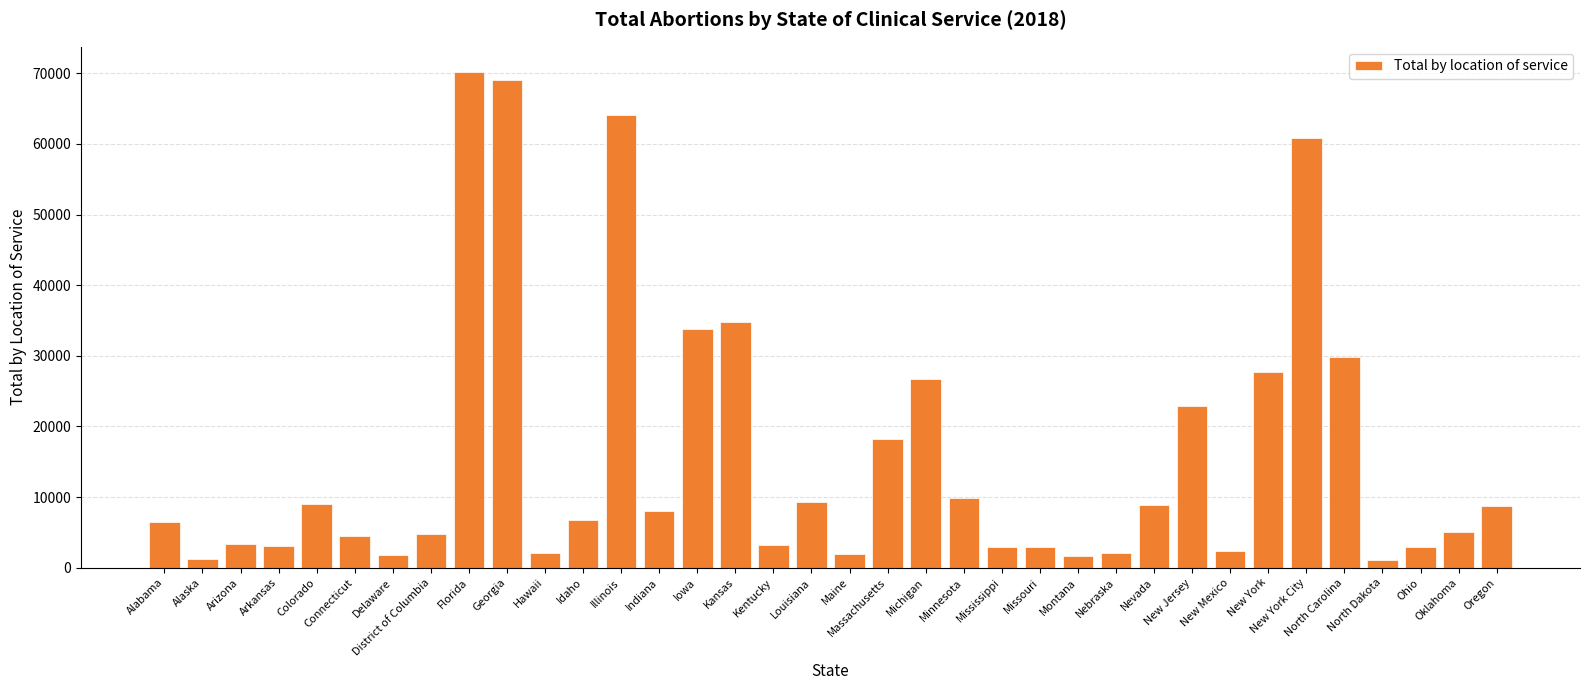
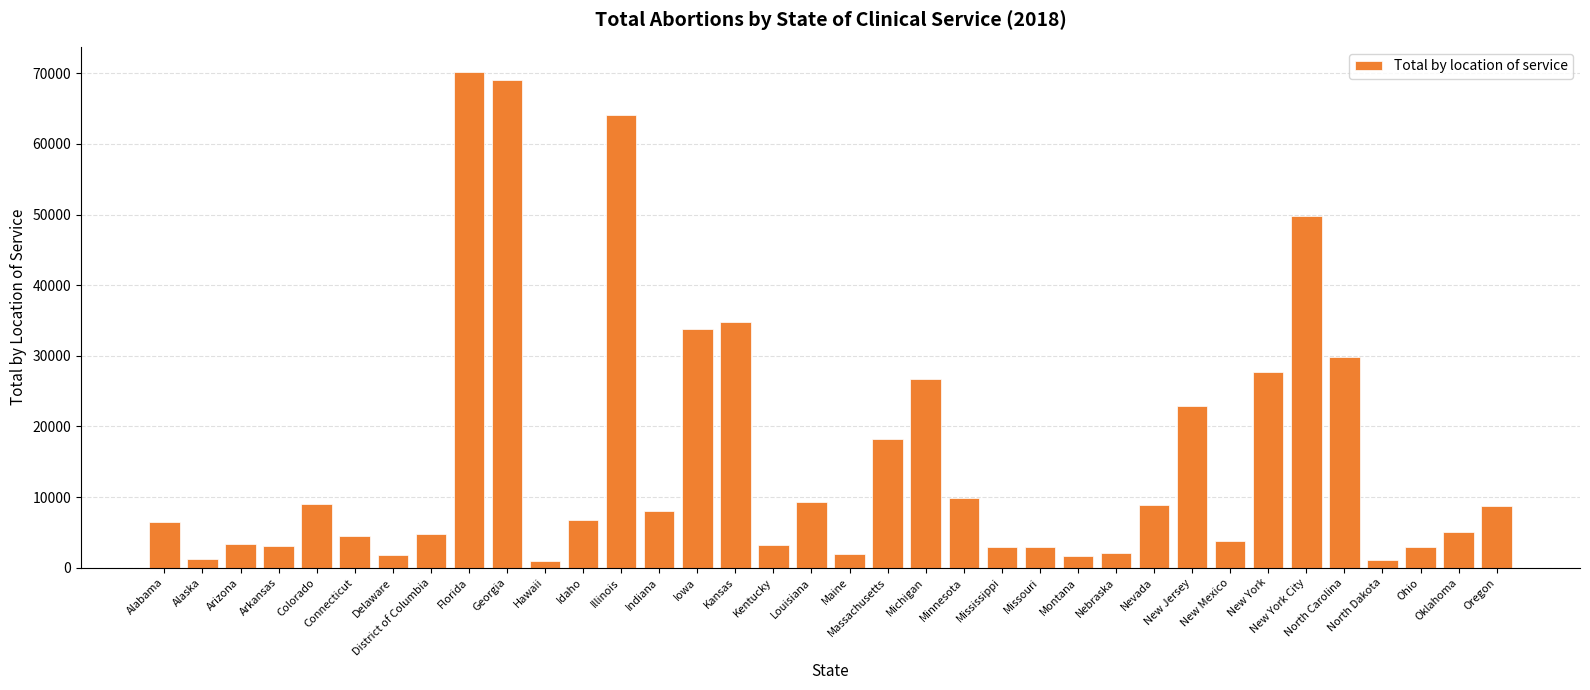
Hawaii: 2000 -> 1000
New Mexico: 2000 -> 4000
New York City: 61000 -> 50000
